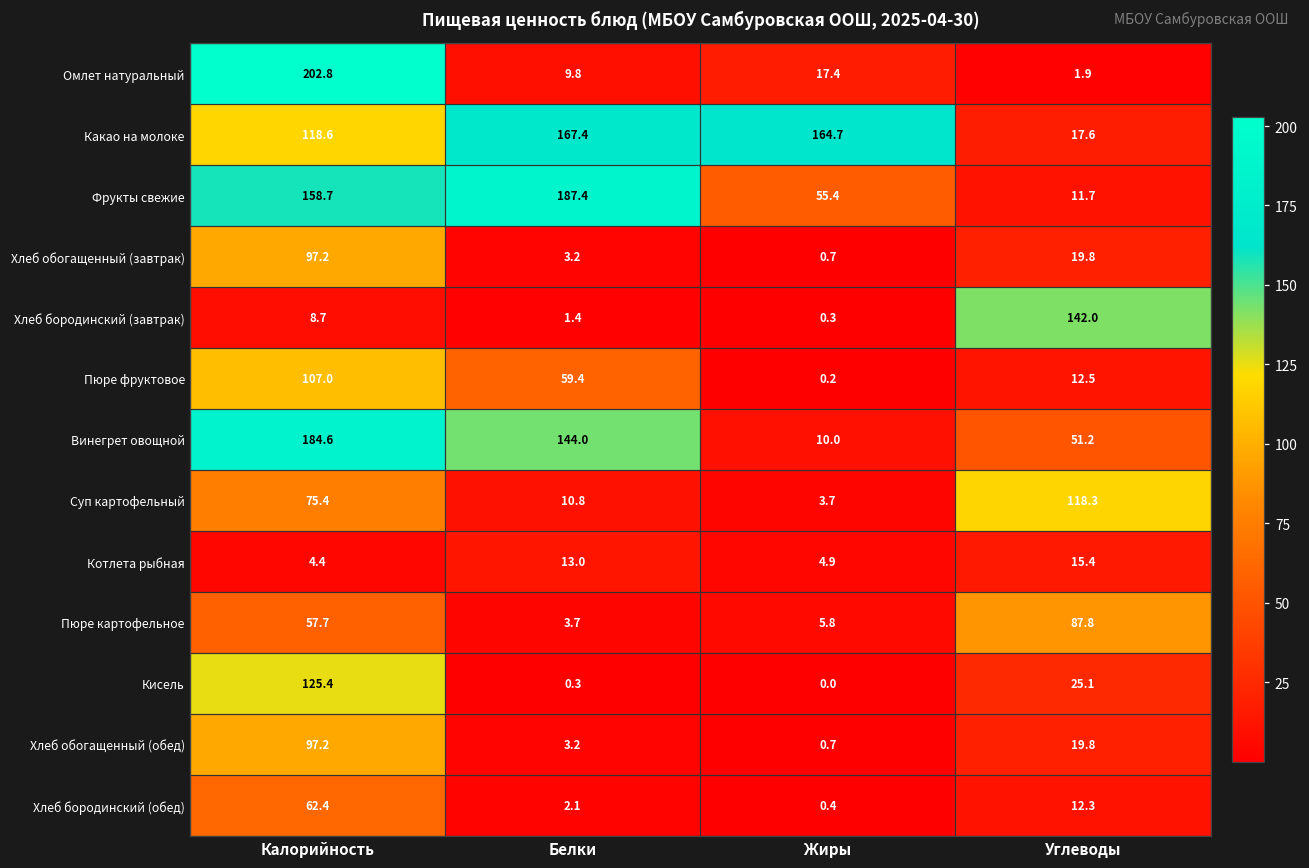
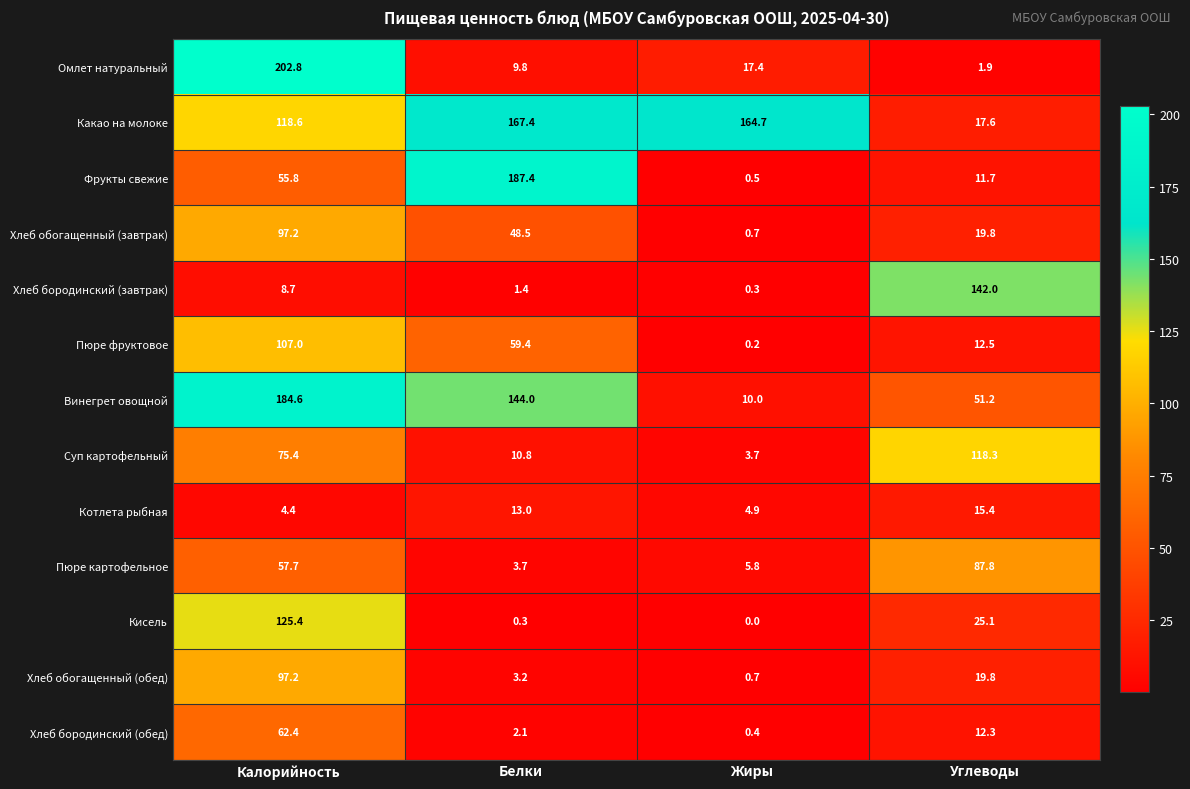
Фрукты свежие, Калорийность: 158.7 -> 55.8
Фрукты свежие, Жиры: 55.4 -> 0.5
Хлеб обогащенный (завтрак), Белки: 3.2 -> 48.5
